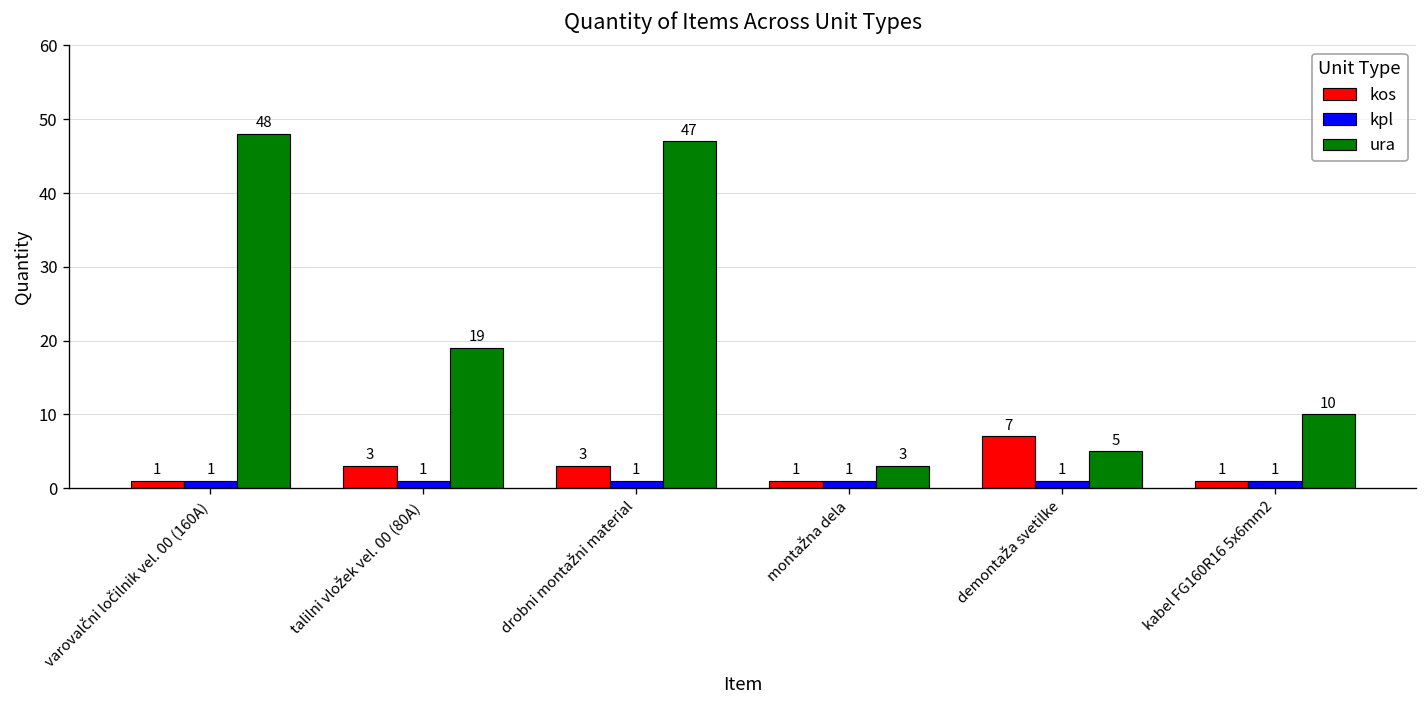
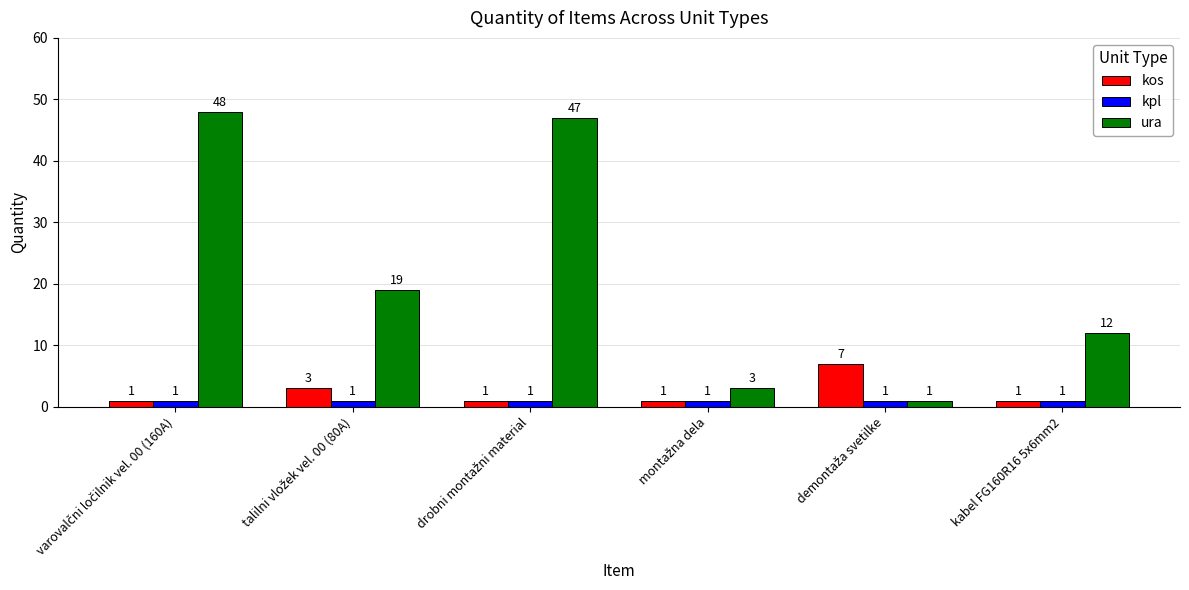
kos, drobni montažni material: 3 -> 1
ura, demontaža svetilke: 5 -> 1
ura, kabel FG160R16 5x6mm2: 10 -> 12
